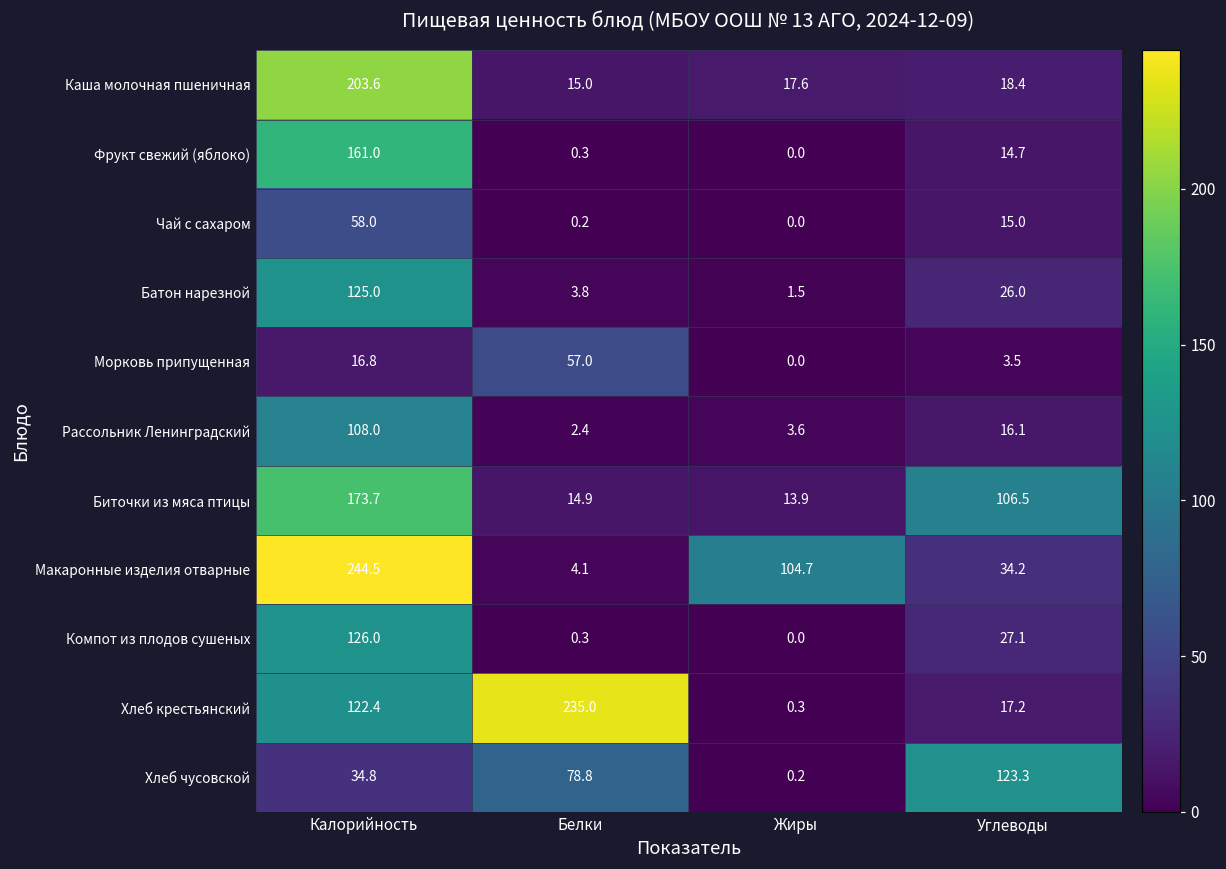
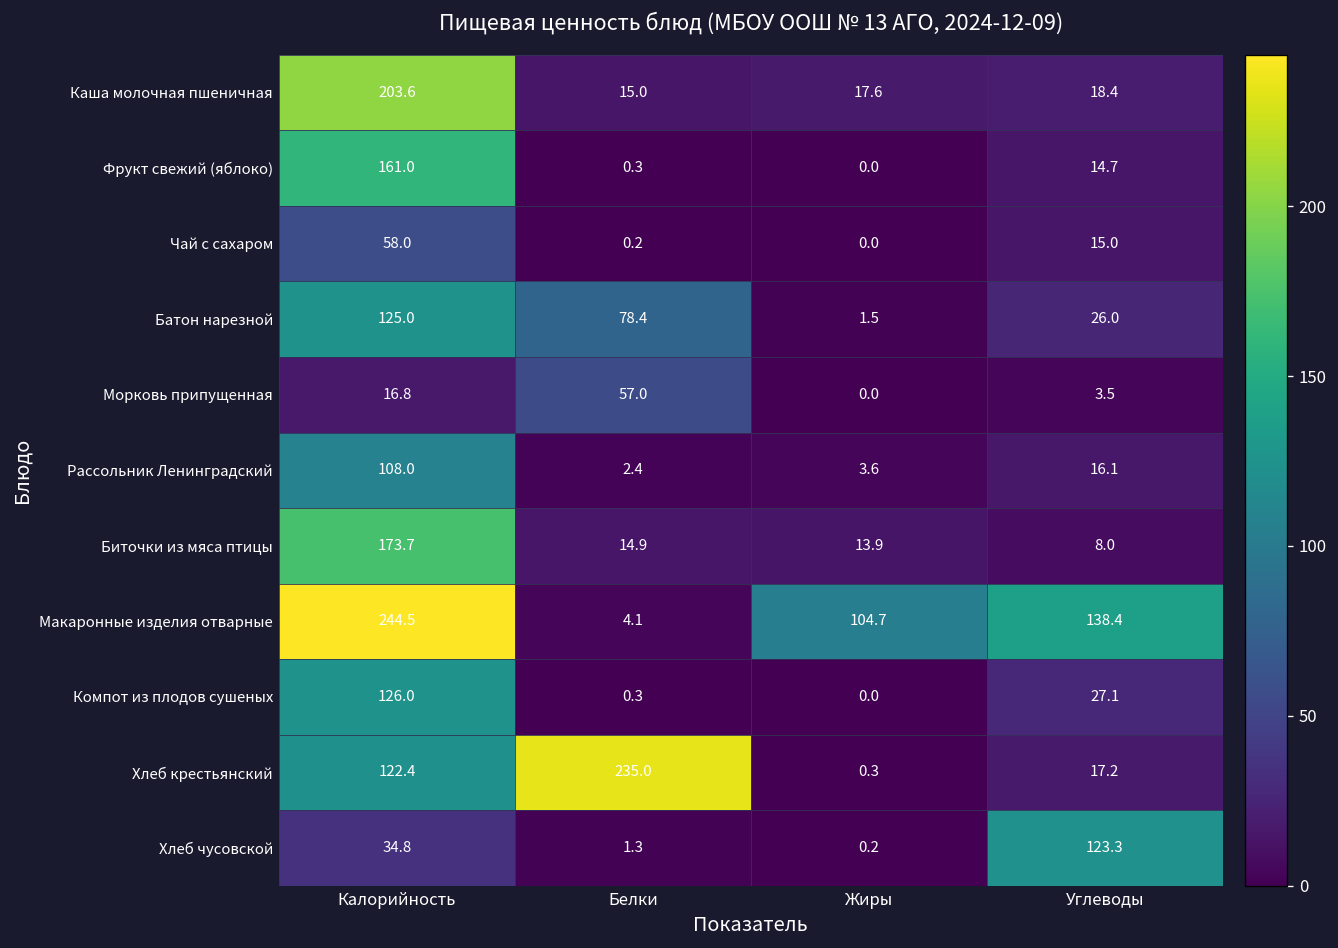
Батон нарезной, Белки: 3.8 -> 78.4
Биточки из мяса птицы, Углеводы: 106.5 -> 8.0
Макаронные изделия отварные, Углеводы: 34.2 -> 138.4
Хлеб чусовской, Белки: 78.8 -> 1.3
